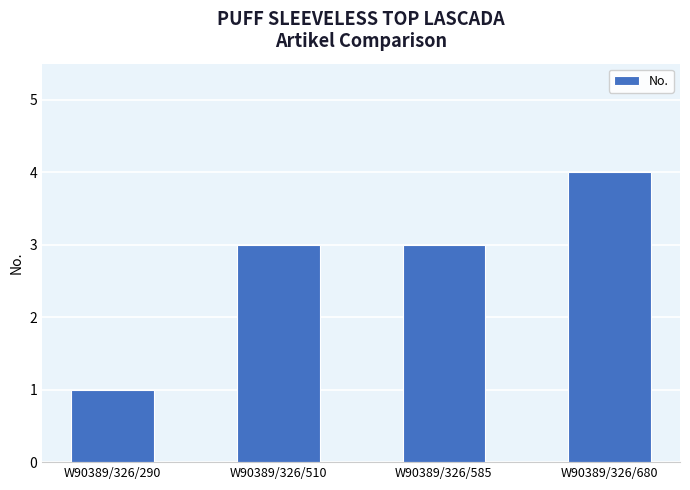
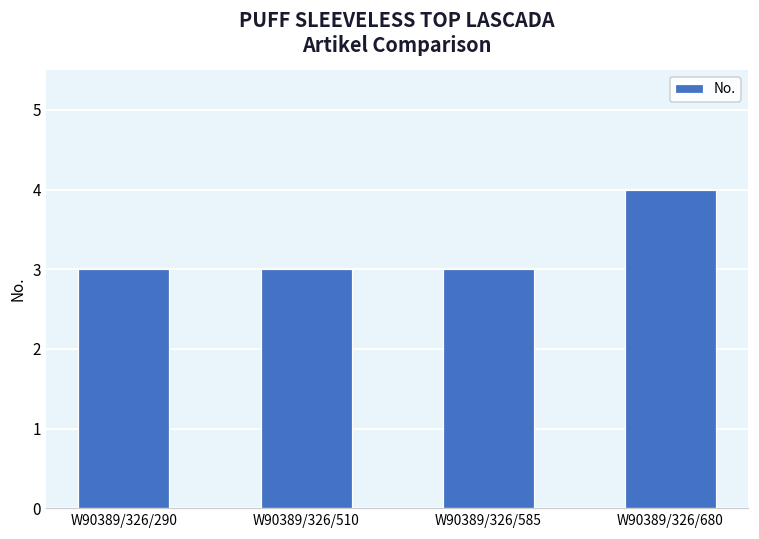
W90389/326/290: 1 -> 3
